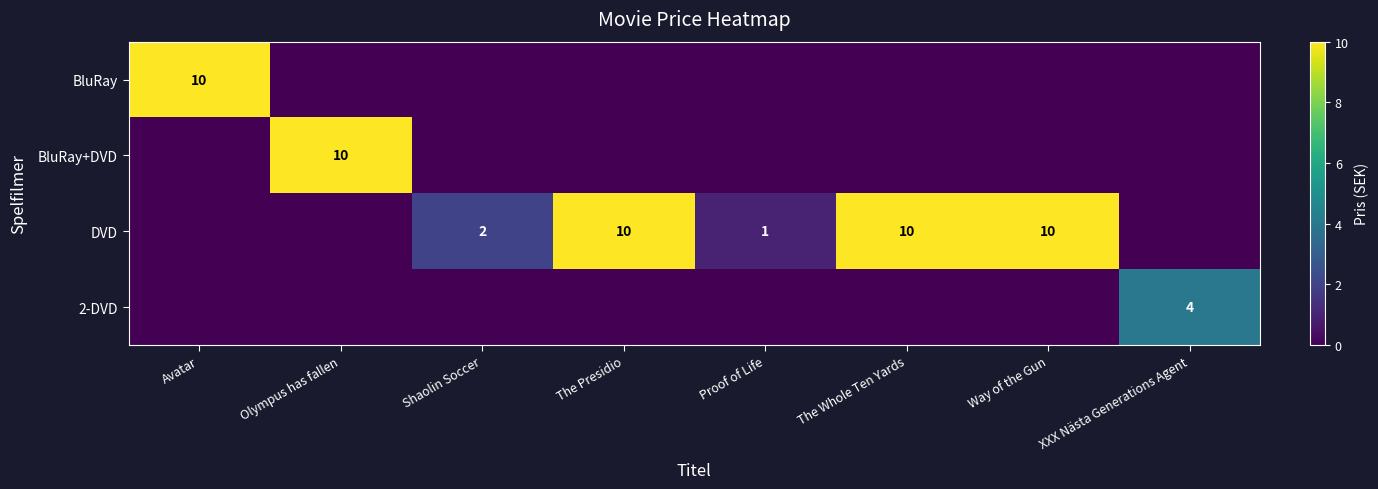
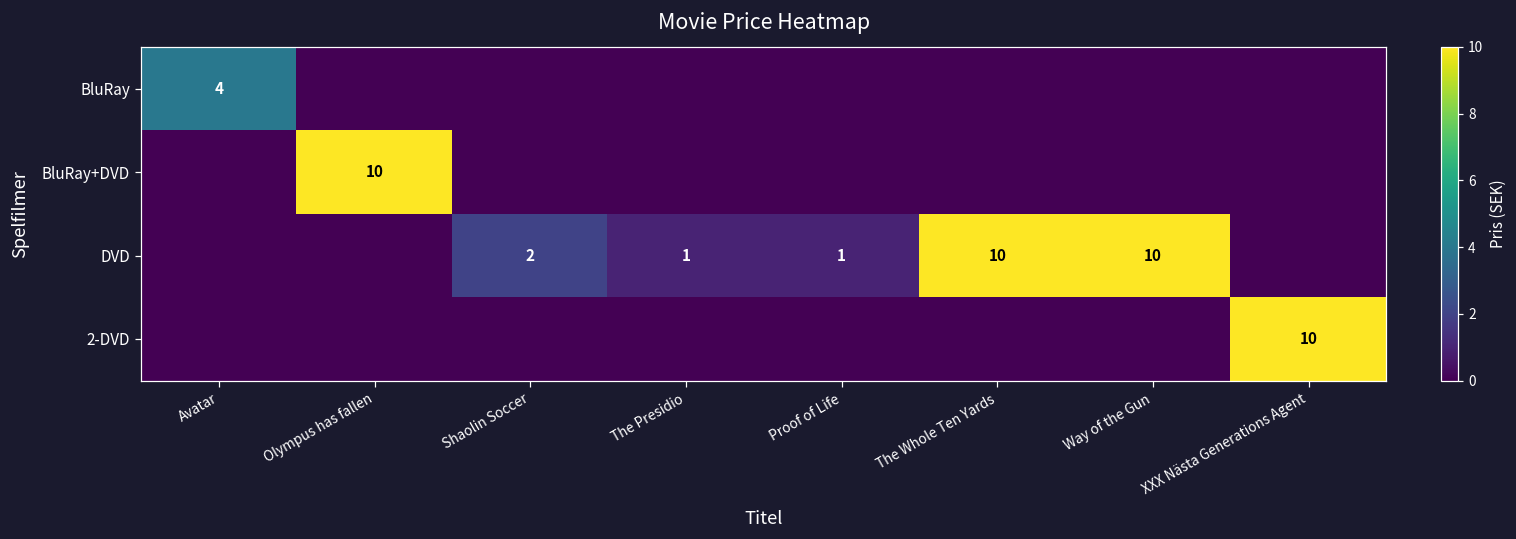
BluRay, Avatar: 10 -> 4
DVD, The Presidio: 10 -> 1
2-DVD, XXX Nästa Generations Agent: 4 -> 10
